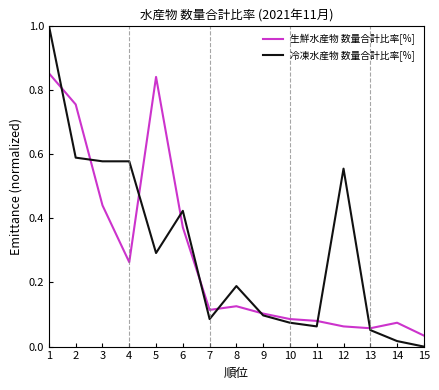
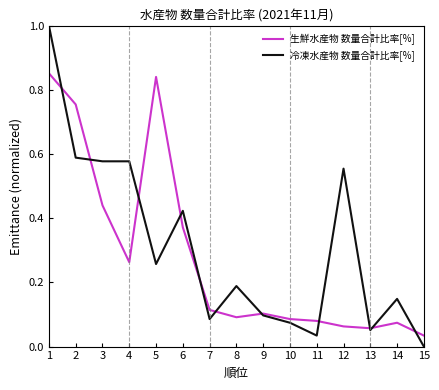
冷凍水産物 数量合計比率[%], 5: 0.29 -> 0.26
生鮮水産物 数量合計比率[%], 8: 0.13 -> 0.09
冷凍水産物 数量合計比率[%], 11: 0.06 -> 0.03
冷凍水産物 数量合計比率[%], 14: 0.02 -> 0.15
